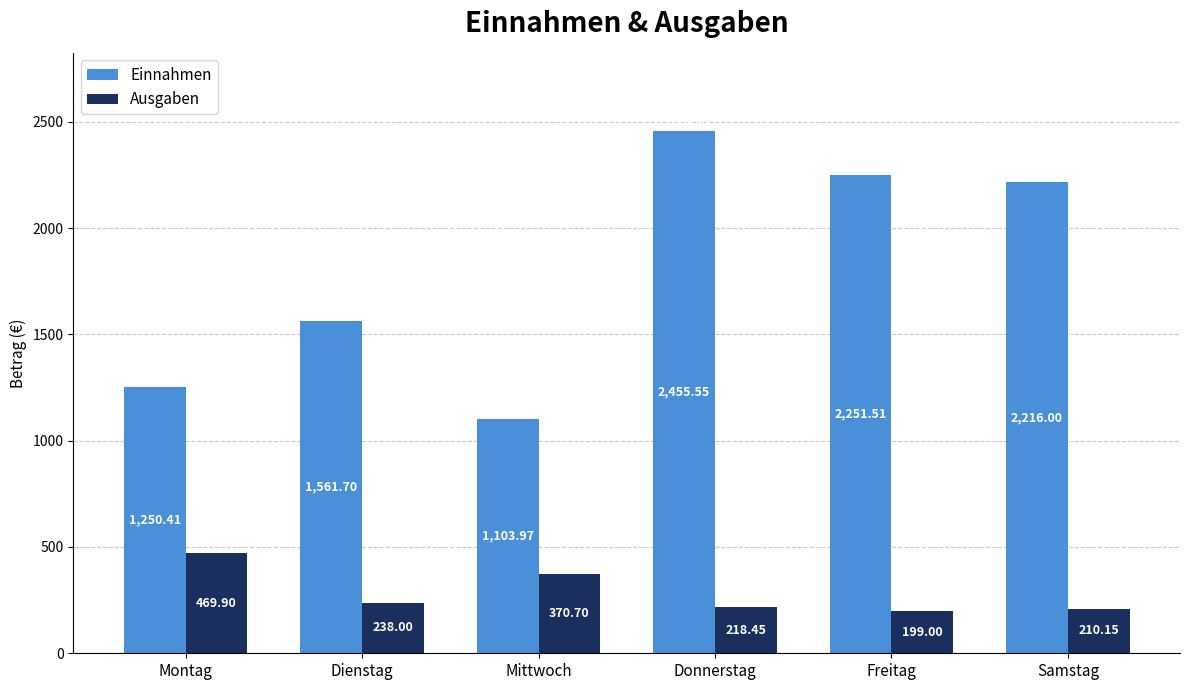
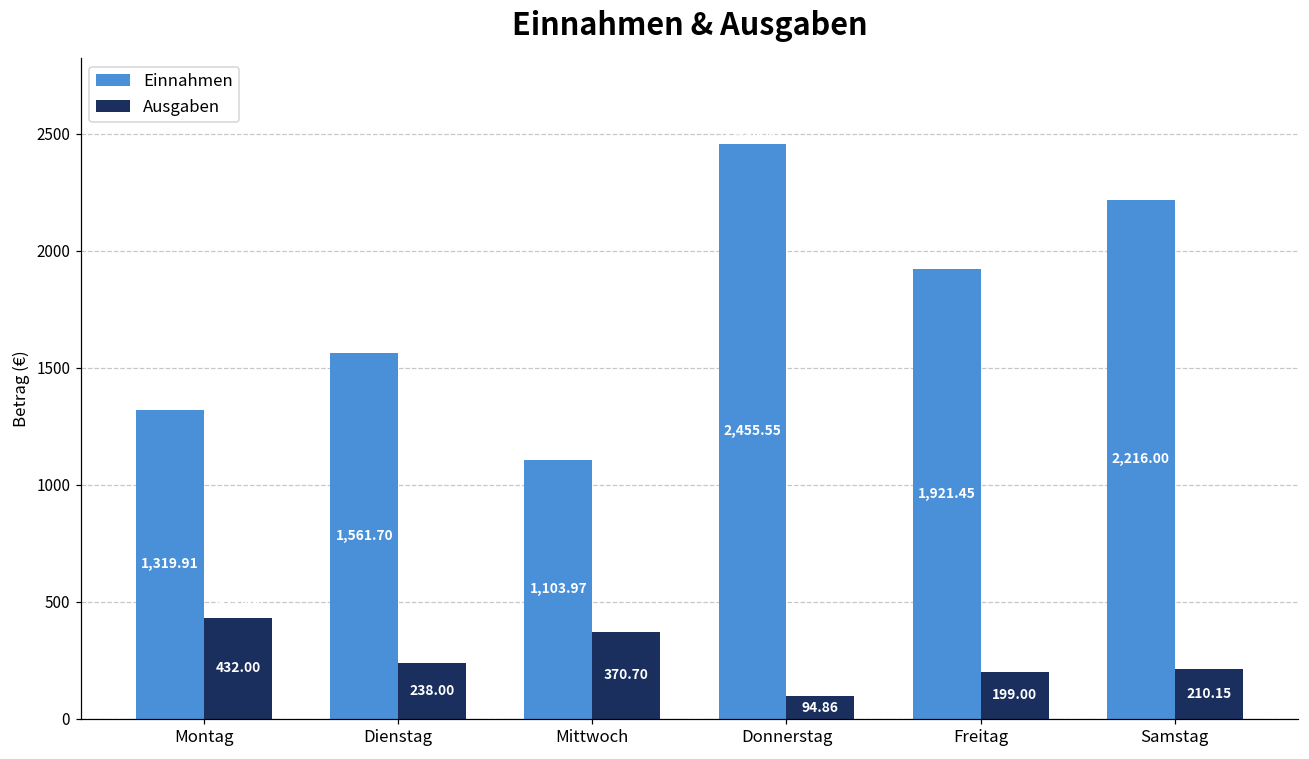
Einnahmen, Montag: 1,250.41 -> 1,319.91
Ausgaben, Montag: 469.90 -> 432.00
Ausgaben, Donnerstag: 218.45 -> 94.86
Einnahmen, Freitag: 2,251.51 -> 1,921.45
